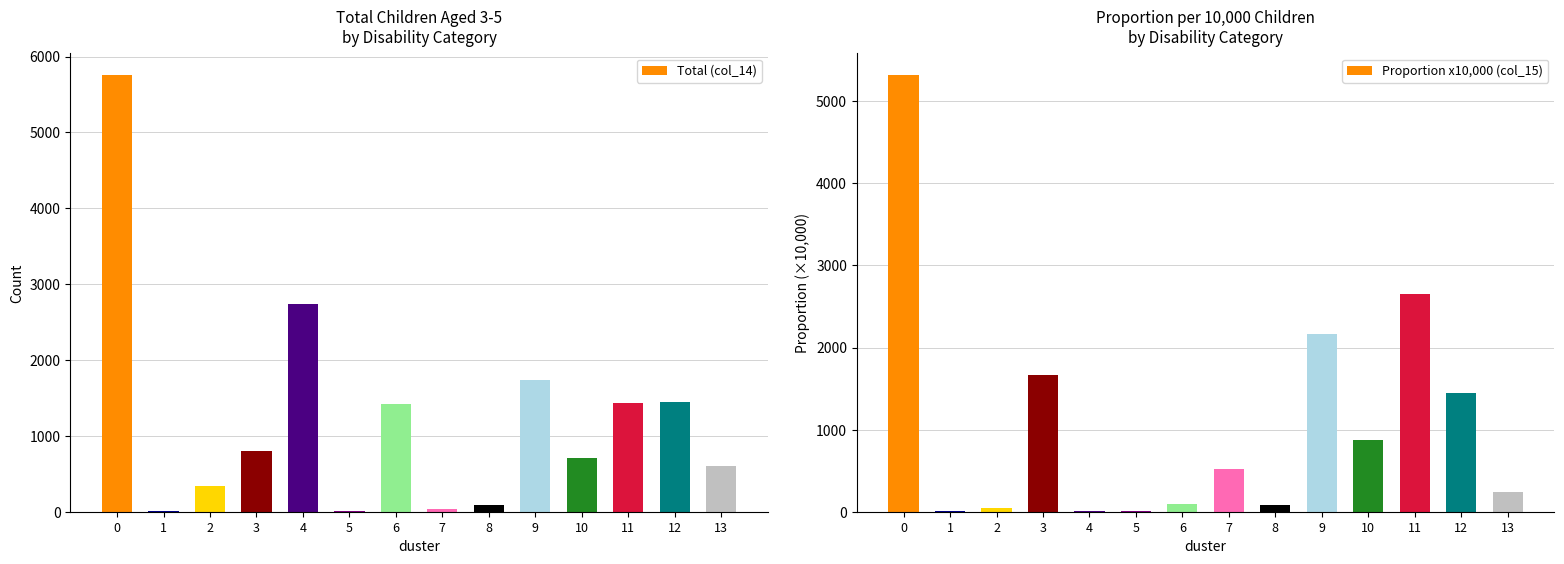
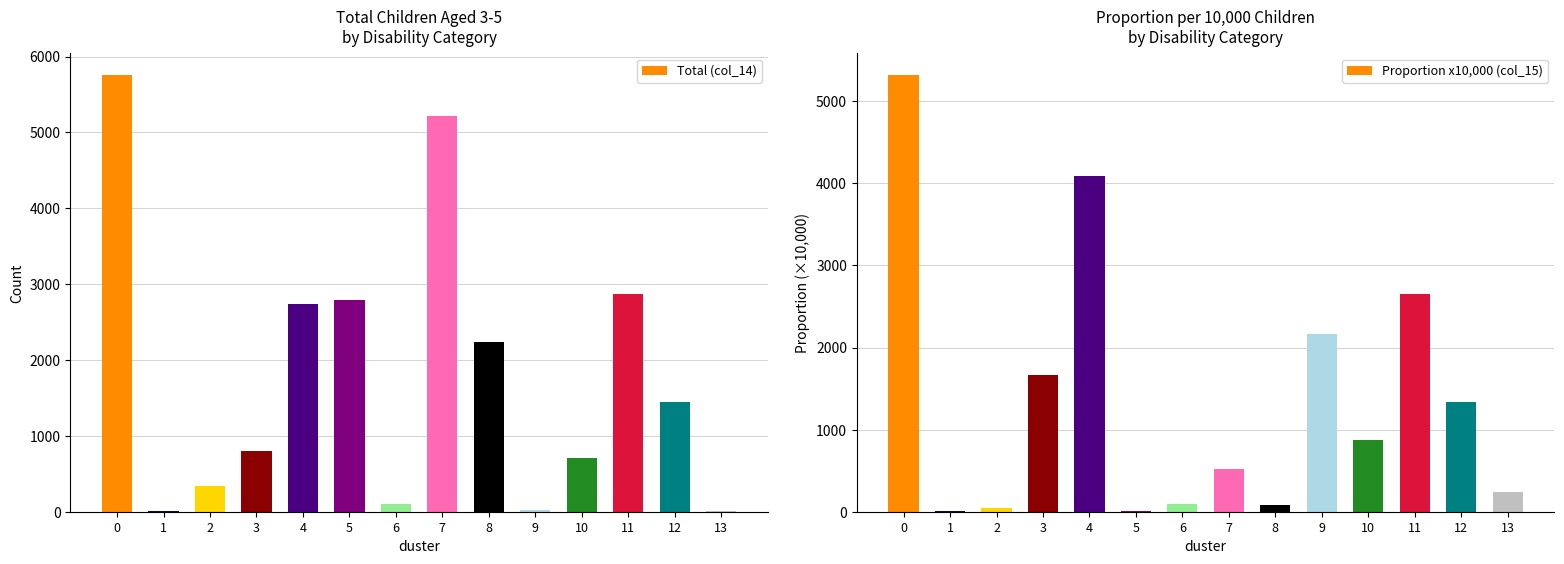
Total Children Aged 3-5 by Disability Category, 5: 0 -> 2800
Total Children Aged 3-5 by Disability Category, 6: 1400 -> 100
Total Children Aged 3-5 by Disability Category, 7: 0 -> 5200
Total Children Aged 3-5 by Disability Category, 8: 100 -> 2200
Total Children Aged 3-5 by Disability Category, 9: 1700 -> 0
Total Children Aged 3-5 by Disability Category, 11: 1400 -> 2900
Total Children Aged 3-5 by Disability Category, 13: 600 -> 0
Proportion per 10,000 Children by Disability Category, 4: 0 -> 4100
Proportion per 10,000 Children by Disability Category, 12: 1400 -> 1300
